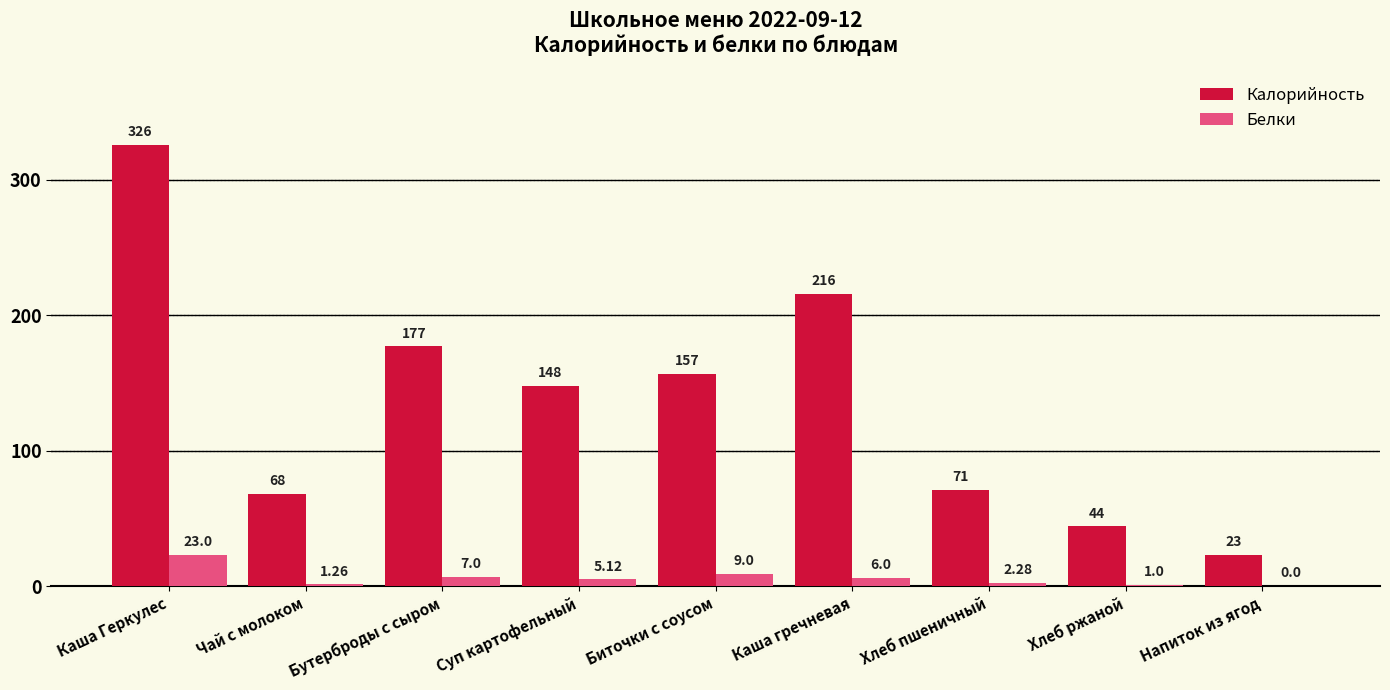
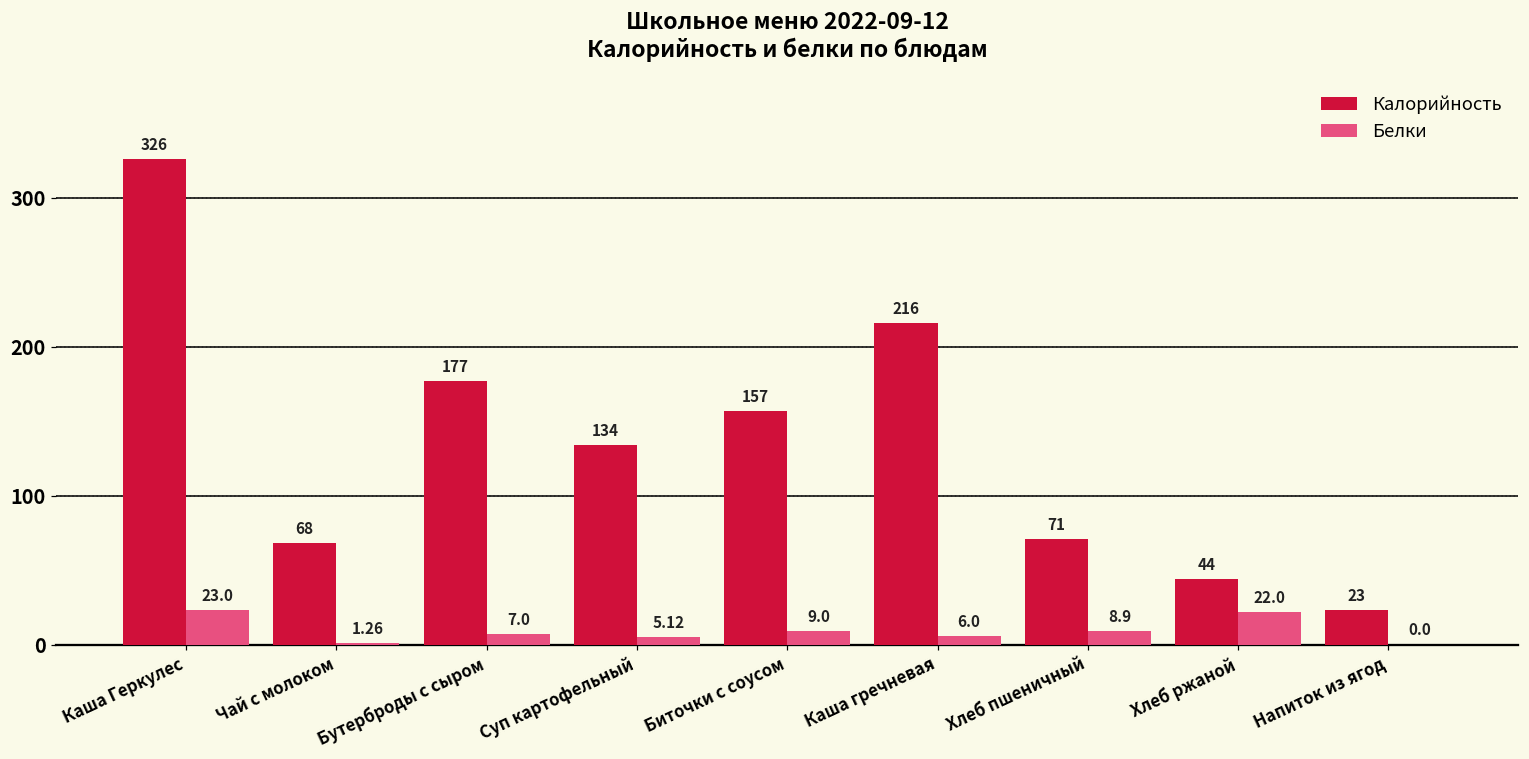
Калорийность, Суп картофельный: 148 -> 134
Белки, Хлеб пшеничный: 2.28 -> 8.9
Белки, Хлеб ржаной: 1.0 -> 22.0
